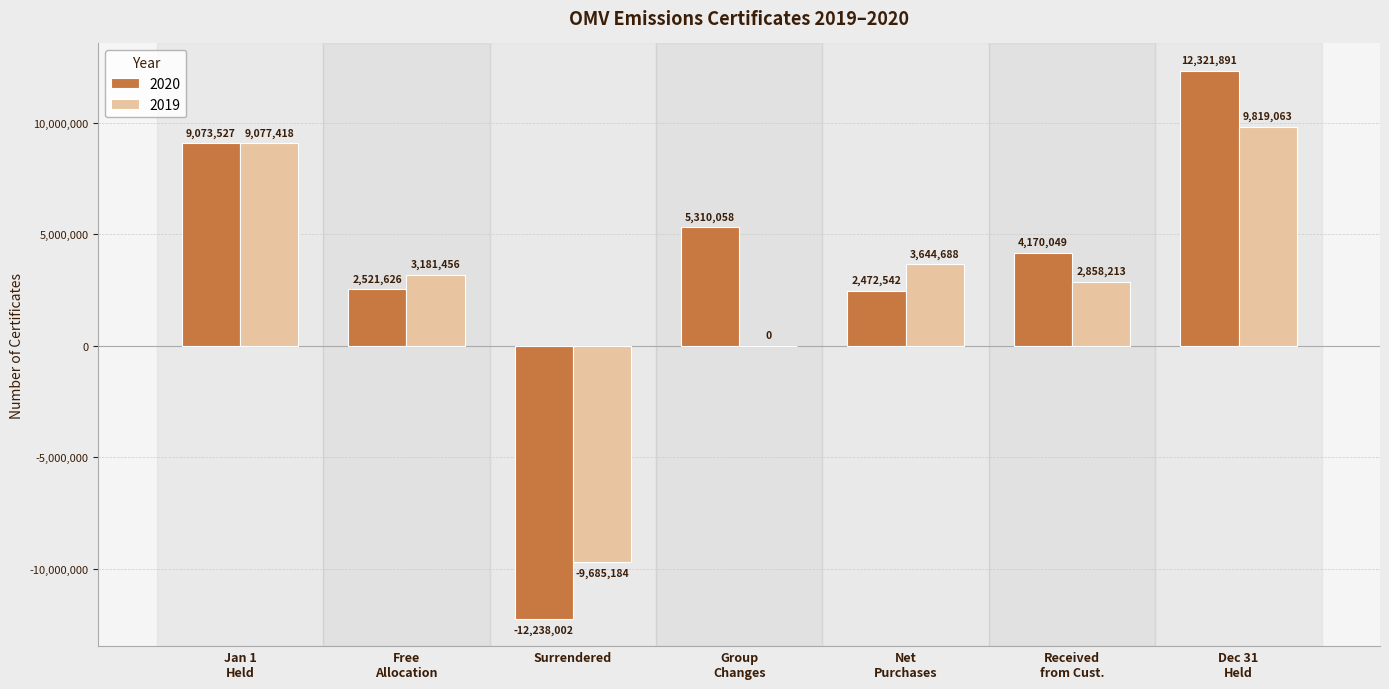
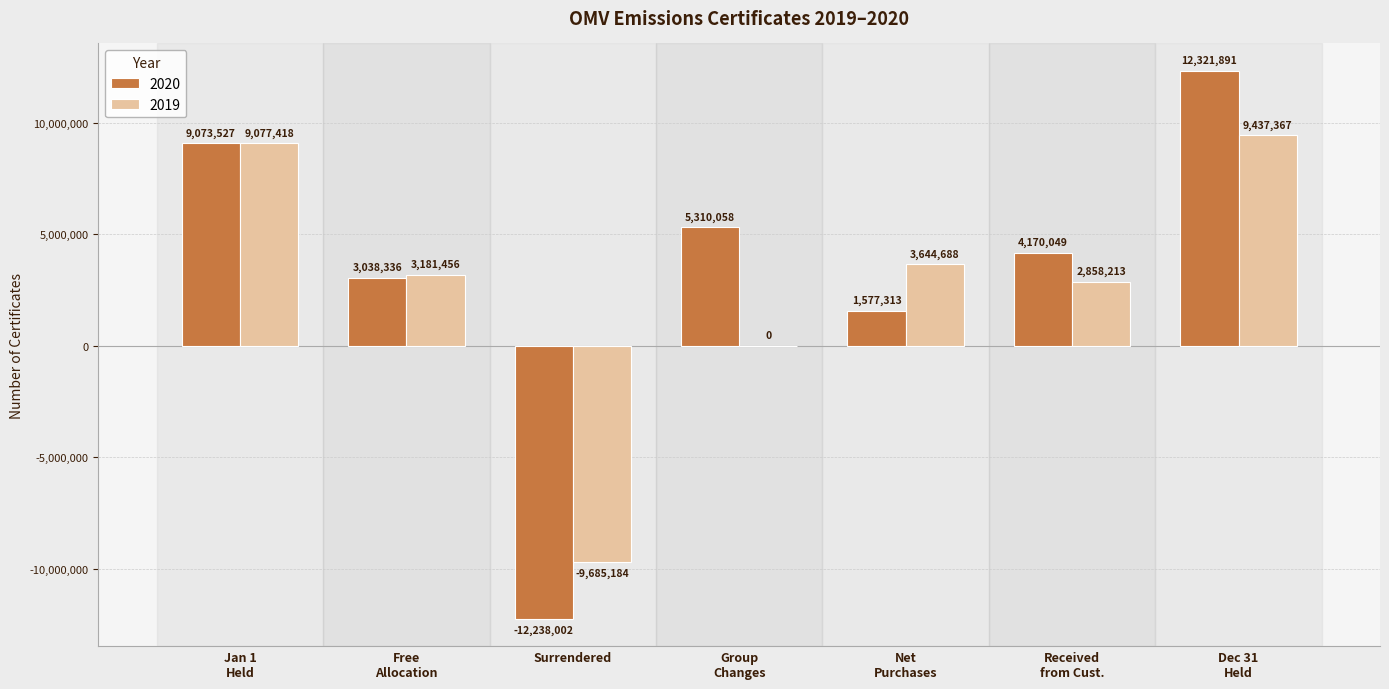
2020, Free Allocation: 2,521,626 -> 3,038,336
2020, Net Purchases: 2,472,542 -> 1,577,313
2019, Dec 31 Held: 9,819,063 -> 9,437,367
